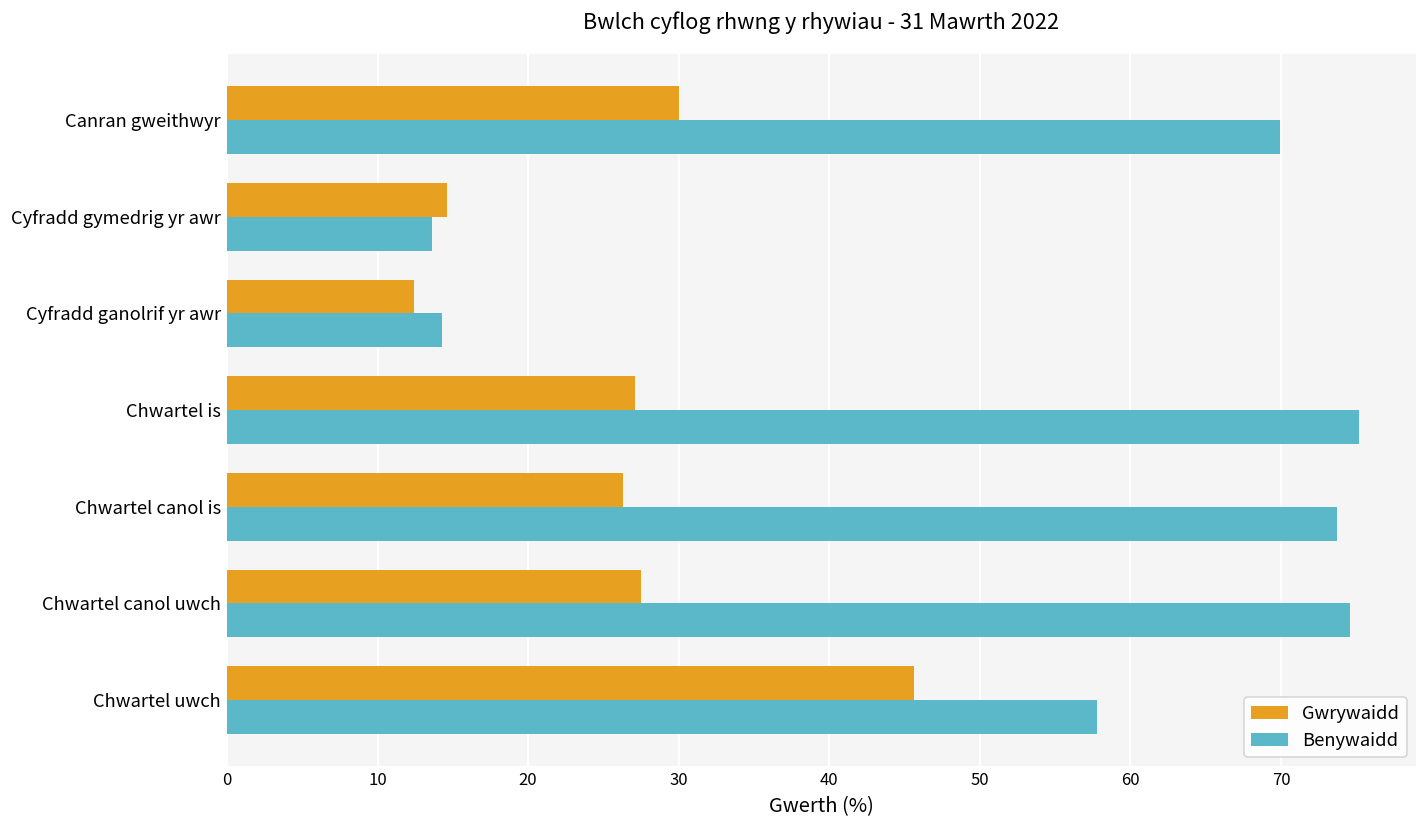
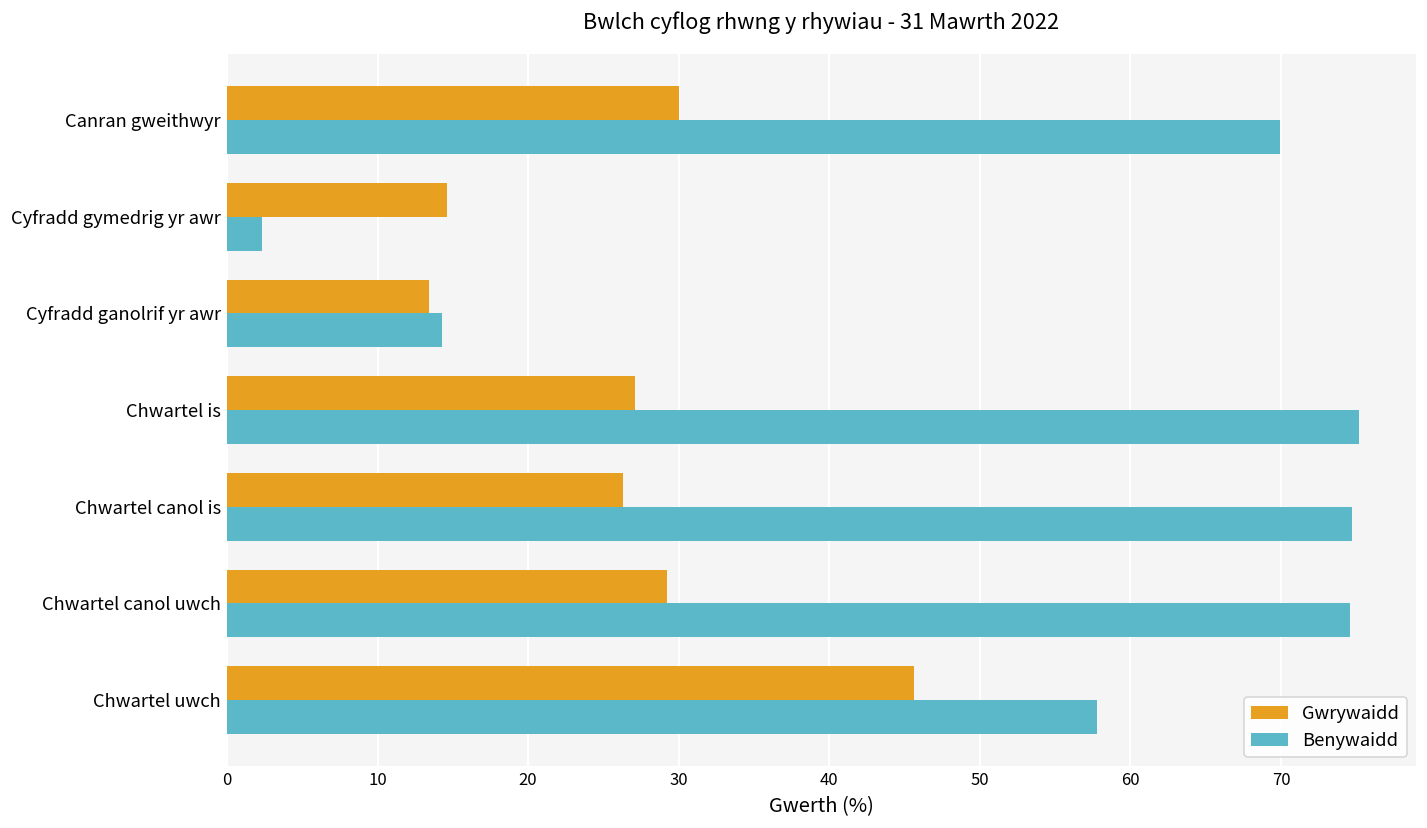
Benywaidd, Cyfradd gymedrig yr awr: 13.7 -> 2.3
Gwrywaidd, Cyfradd ganolrif yr awr: 12.4 -> 13.5
Benywaidd, Chwartel canol is: 73.7 -> 74.7
Gwrywaidd, Chwartel canol uwch: 27.5 -> 29.2
